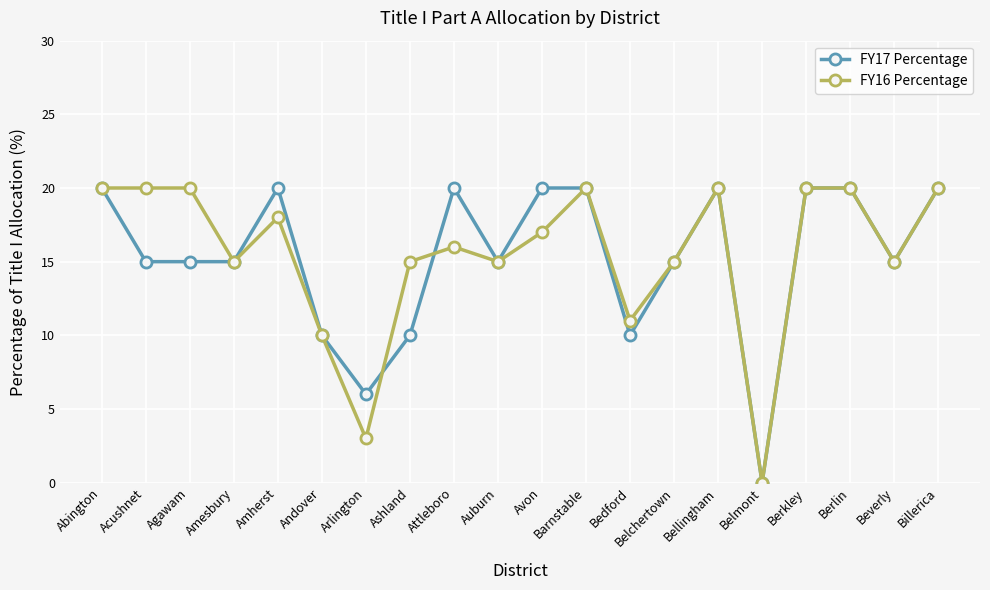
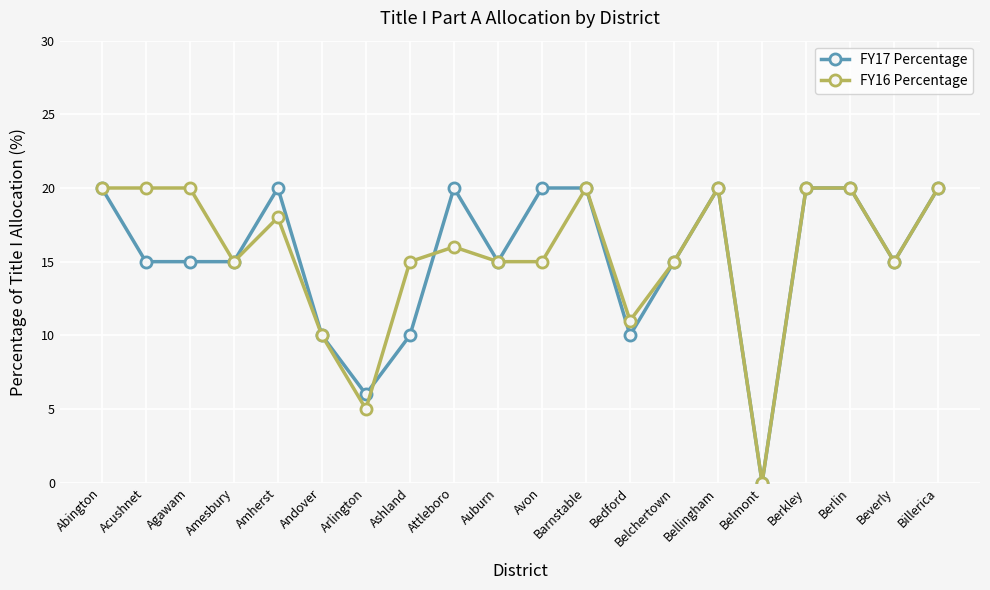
FY16 Percentage, Arlington: 3 -> 5
FY16 Percentage, Avon: 17 -> 15
